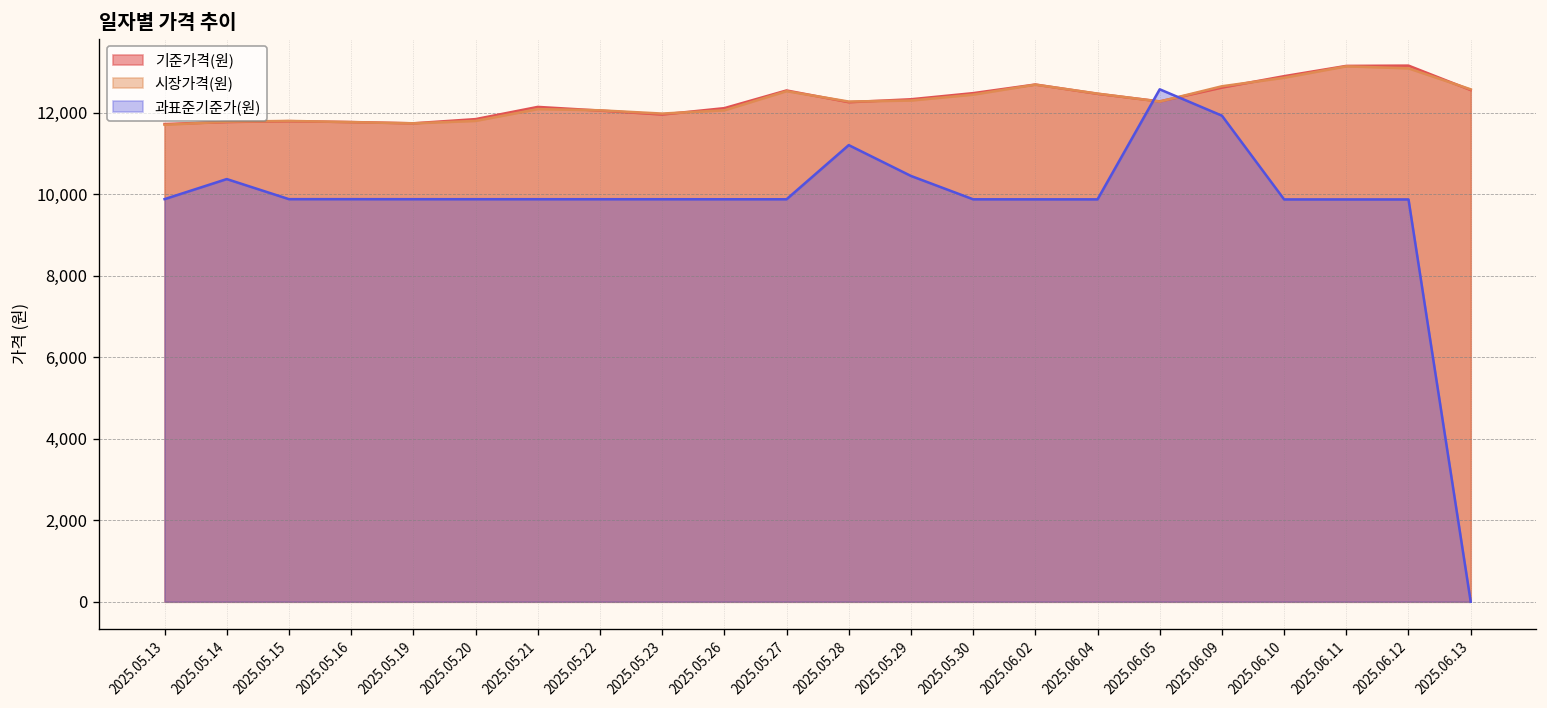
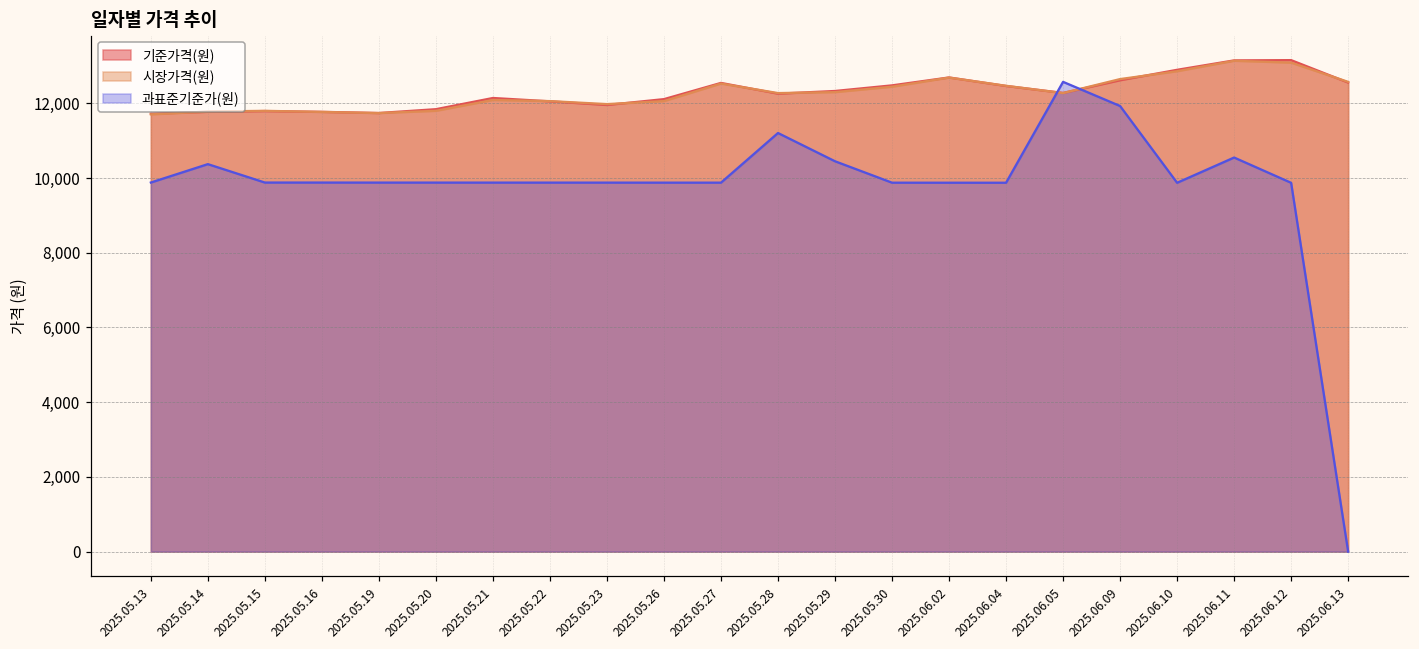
과표준기준가(원), 2025.06.11: 9,900 -> 10,500
